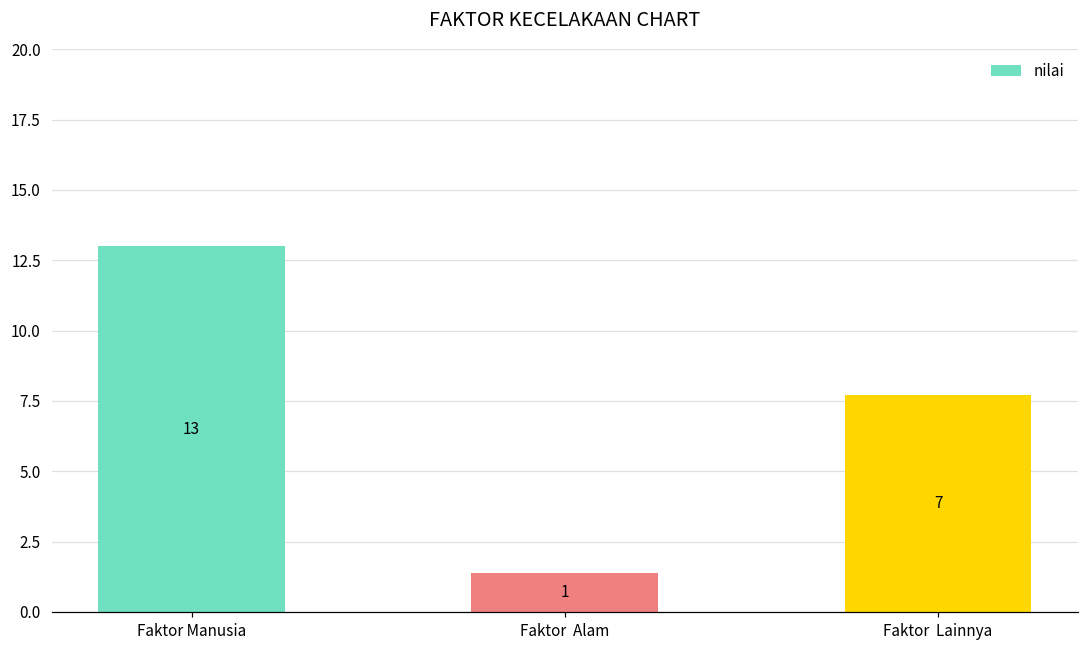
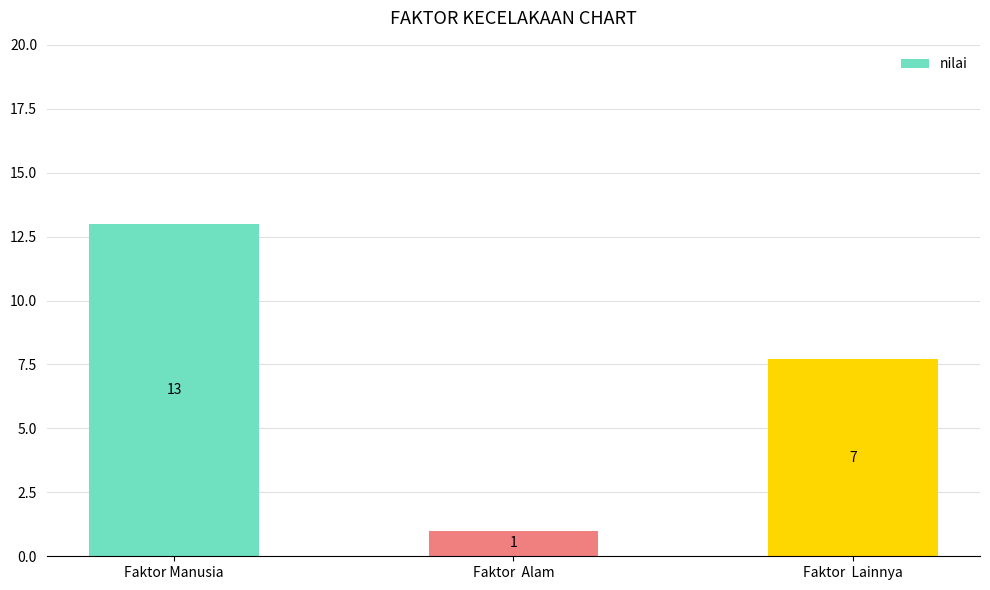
Faktor Alam: 1.4 -> 1.0
